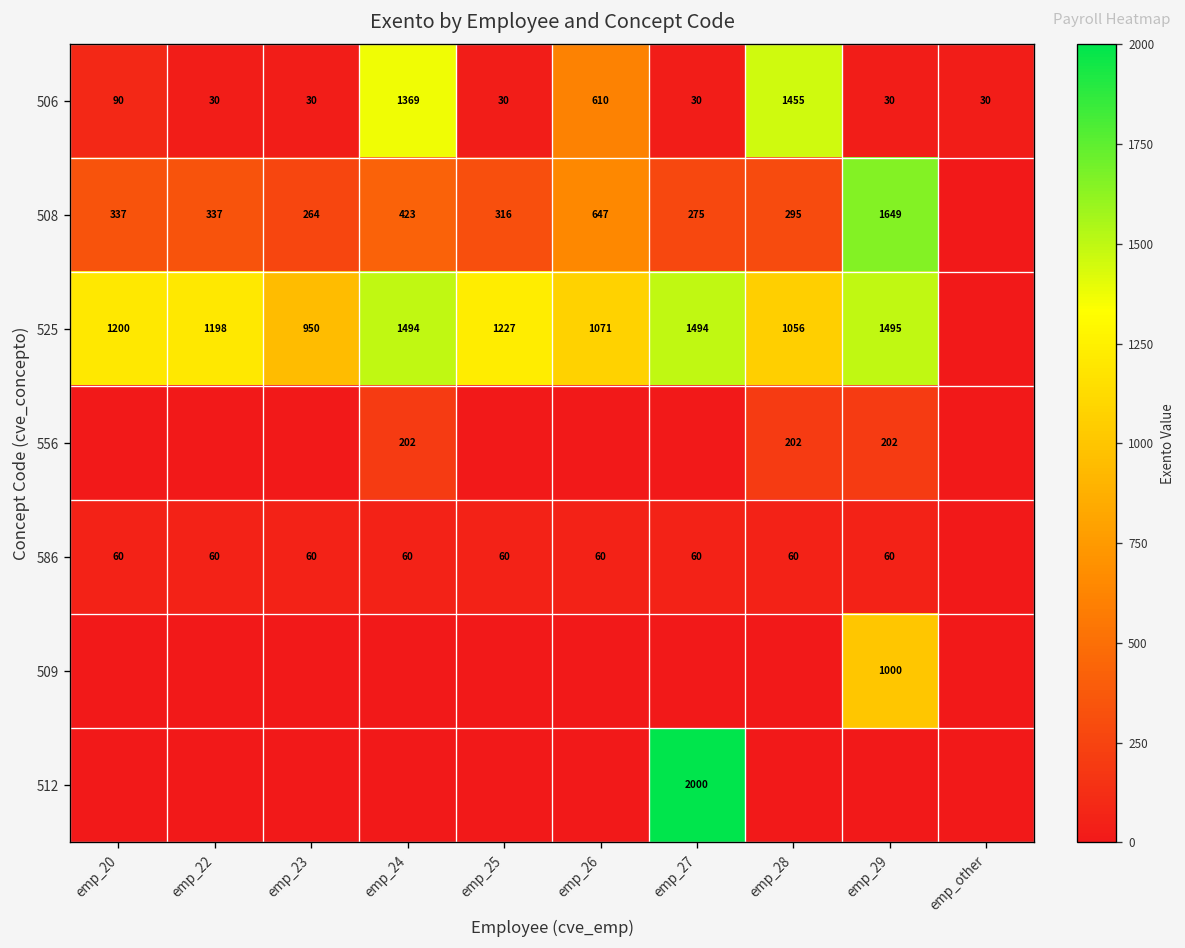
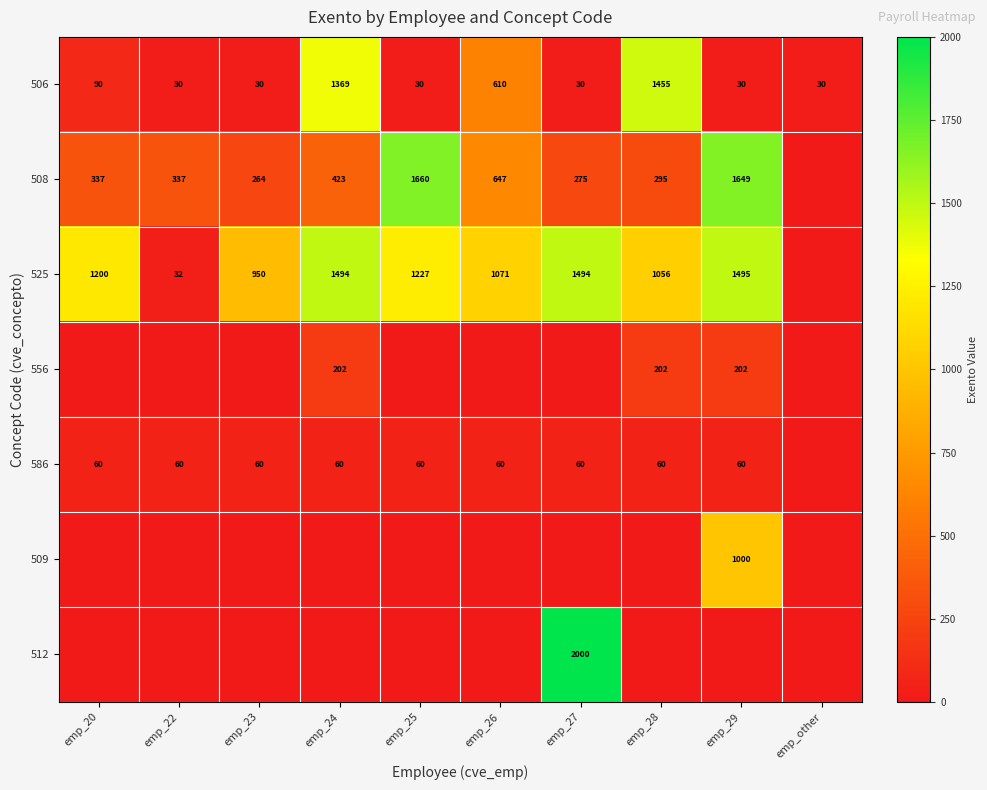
508, emp_25: 316 -> 1660
525, emp_22: 1198 -> 32
